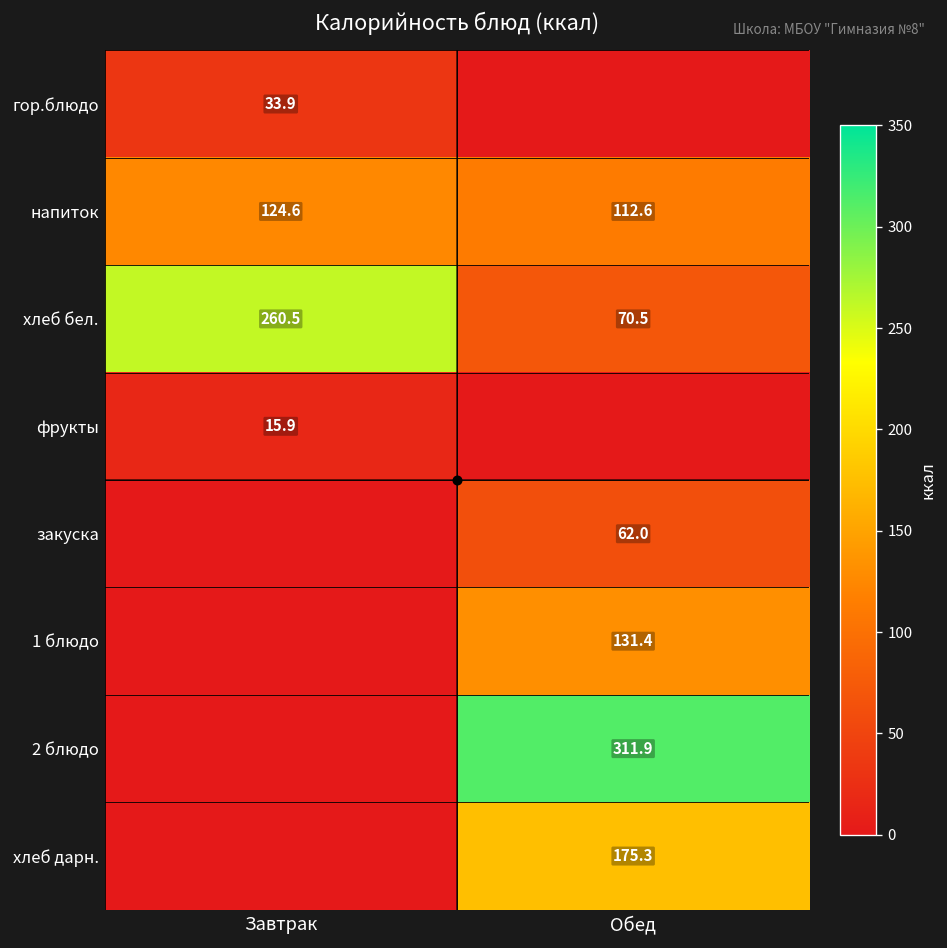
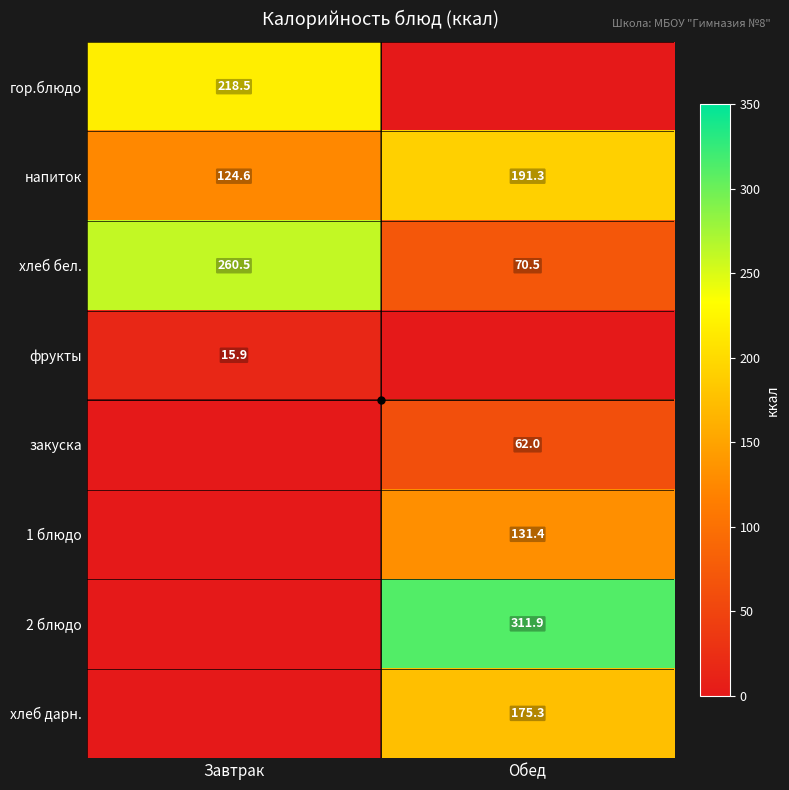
гор.блюдо, Завтрак: 33.9 -> 218.5
напиток, Обед: 112.6 -> 191.3
